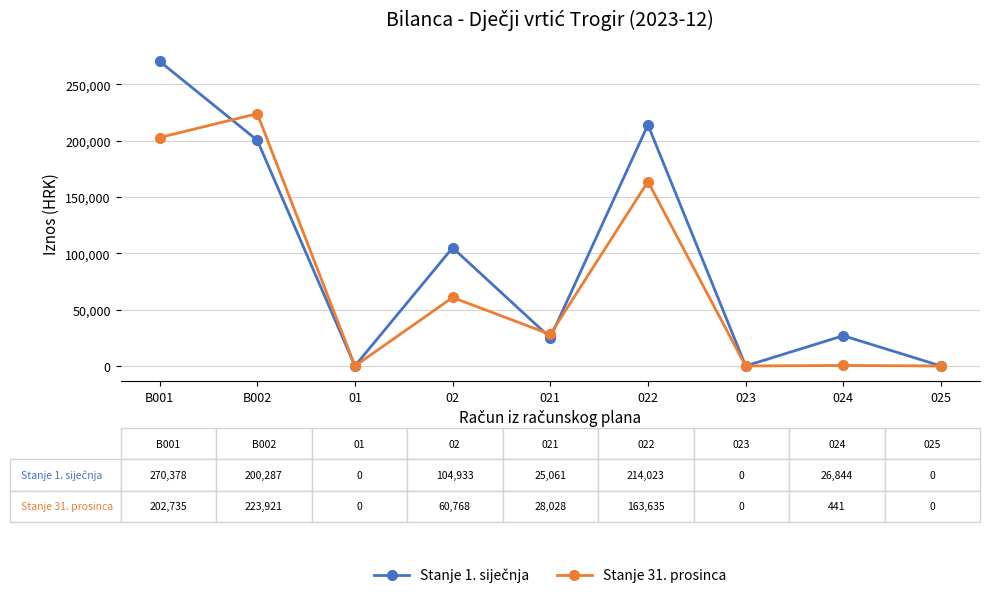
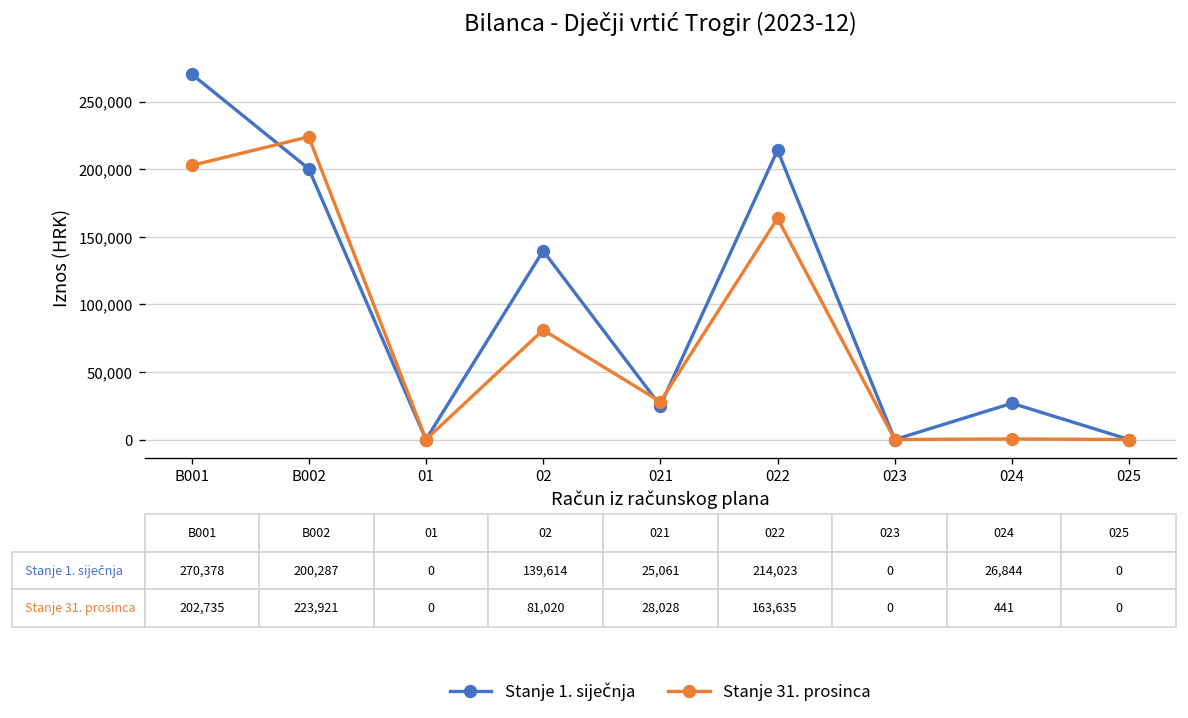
Stanje 1. siječnja, 02: 104,933 -> 139,614
Stanje 31. prosinca, 02: 60,768 -> 81,020
